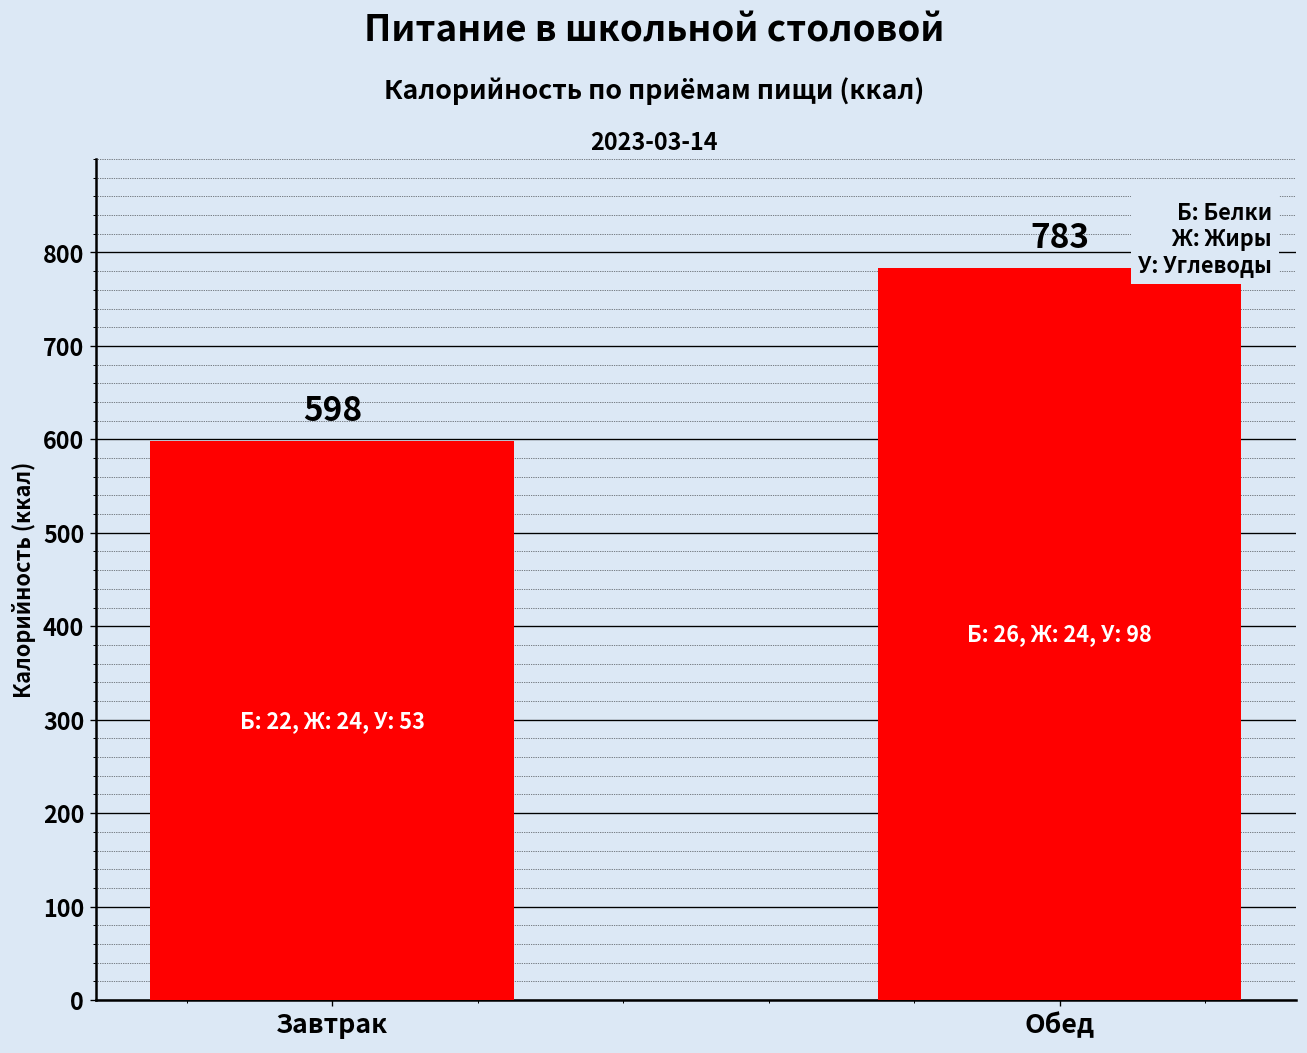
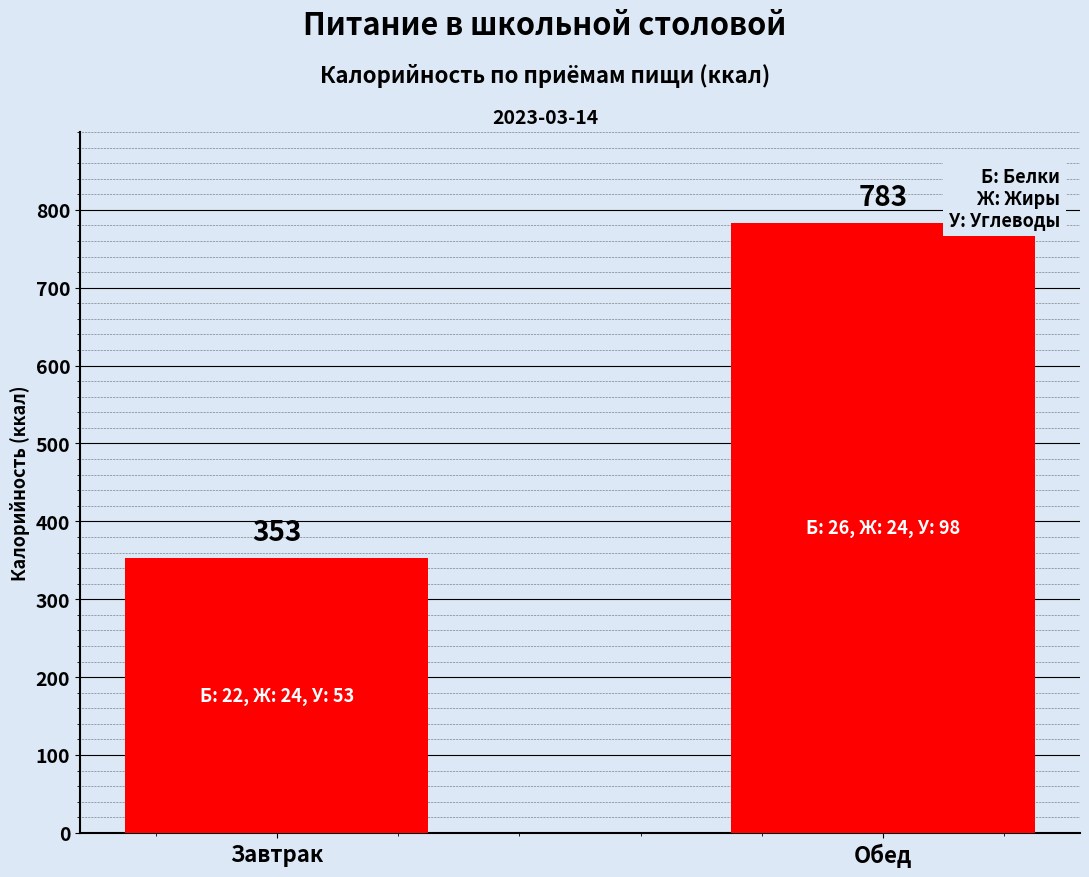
Завтрак: 598 -> 353
